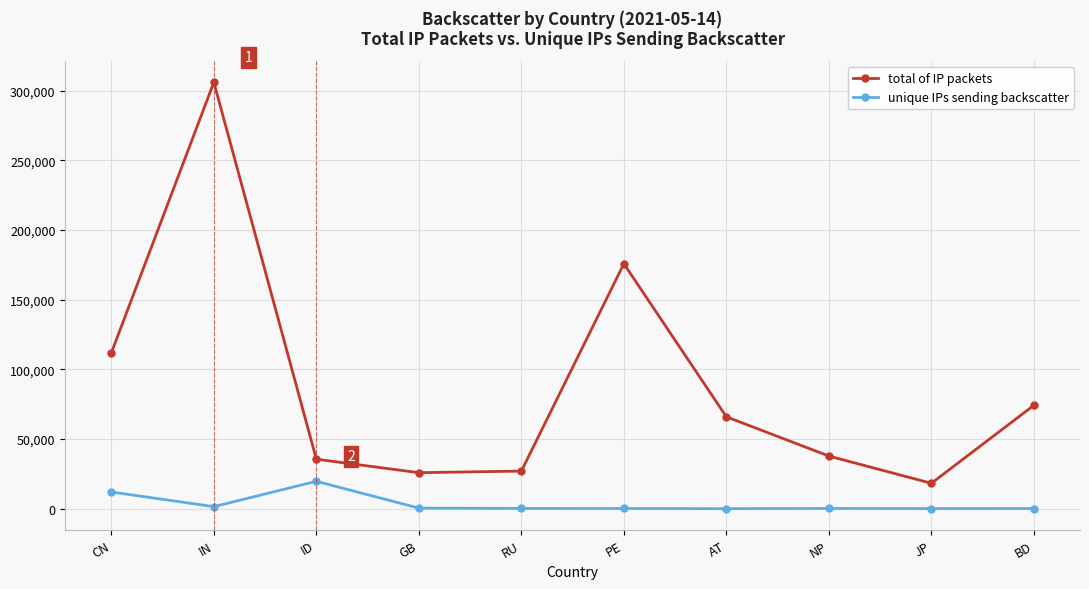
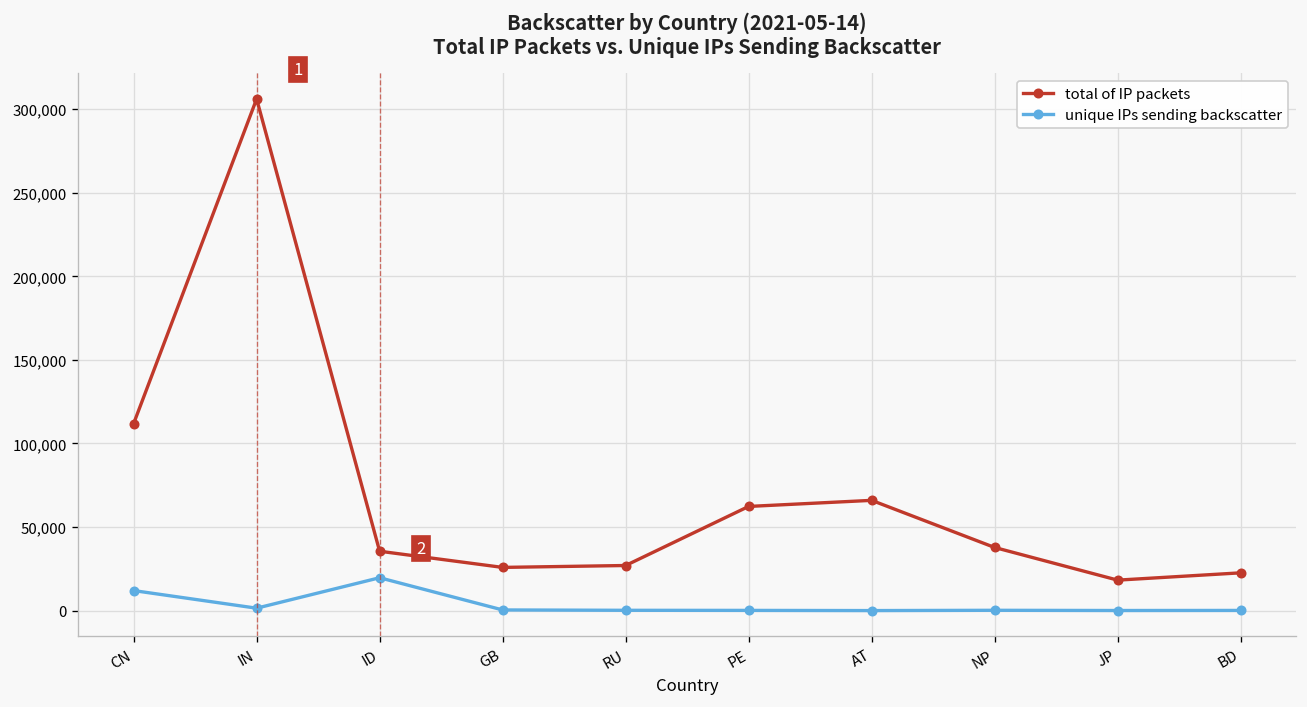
total of IP packets, PE: 176,000 -> 62,000
total of IP packets, BD: 74,000 -> 23,000
